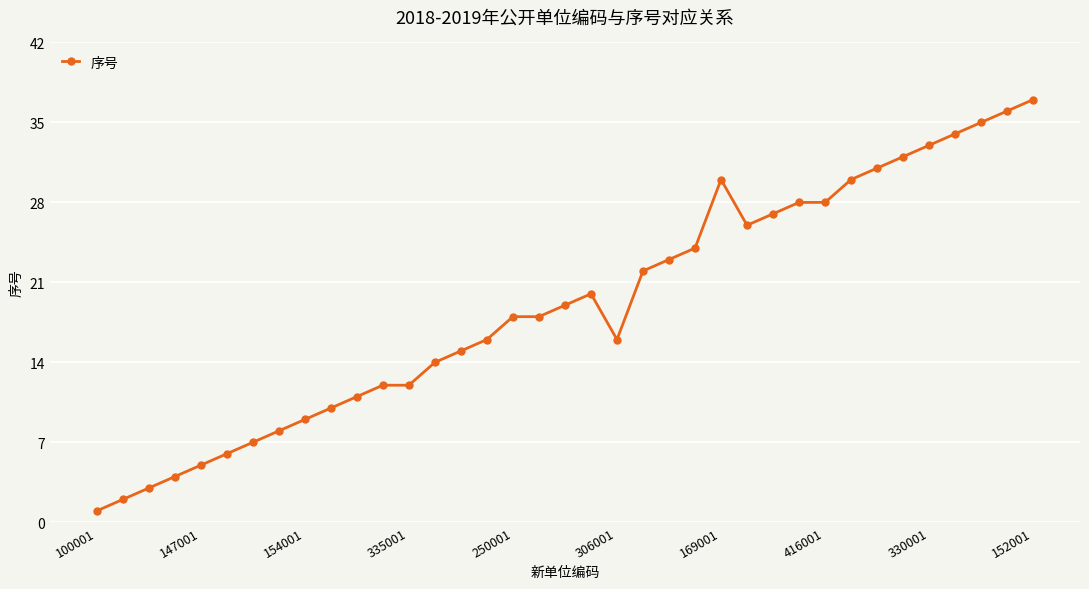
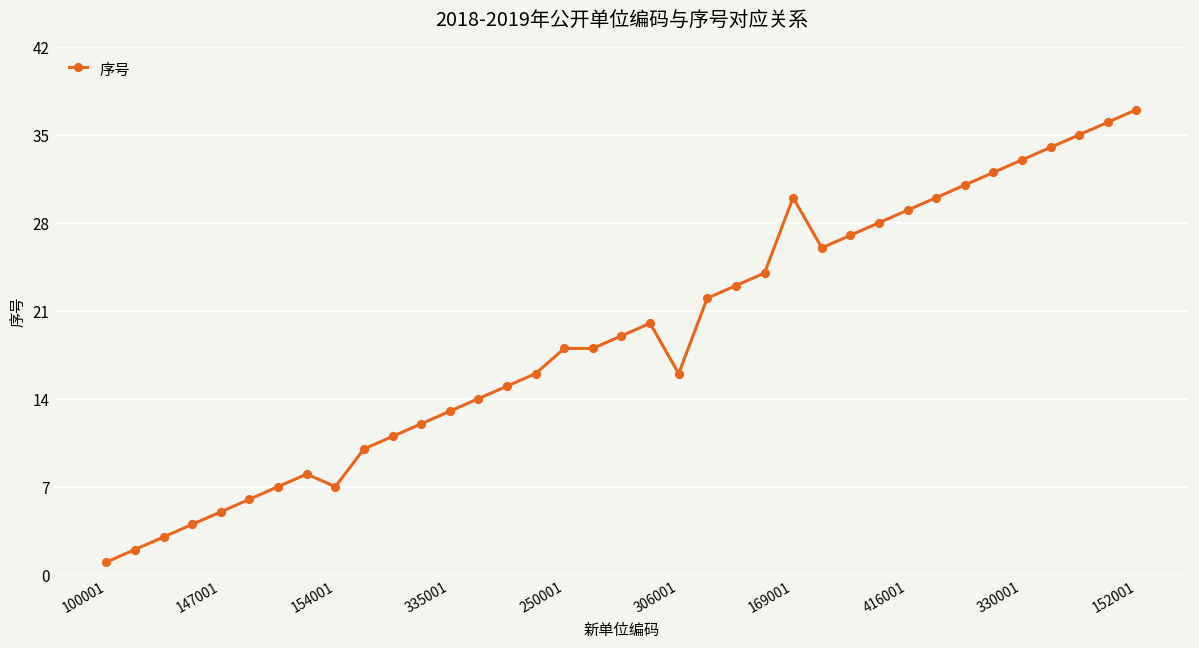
154001: 9 -> 7
335001: 12 -> 13
416001: 28 -> 29
